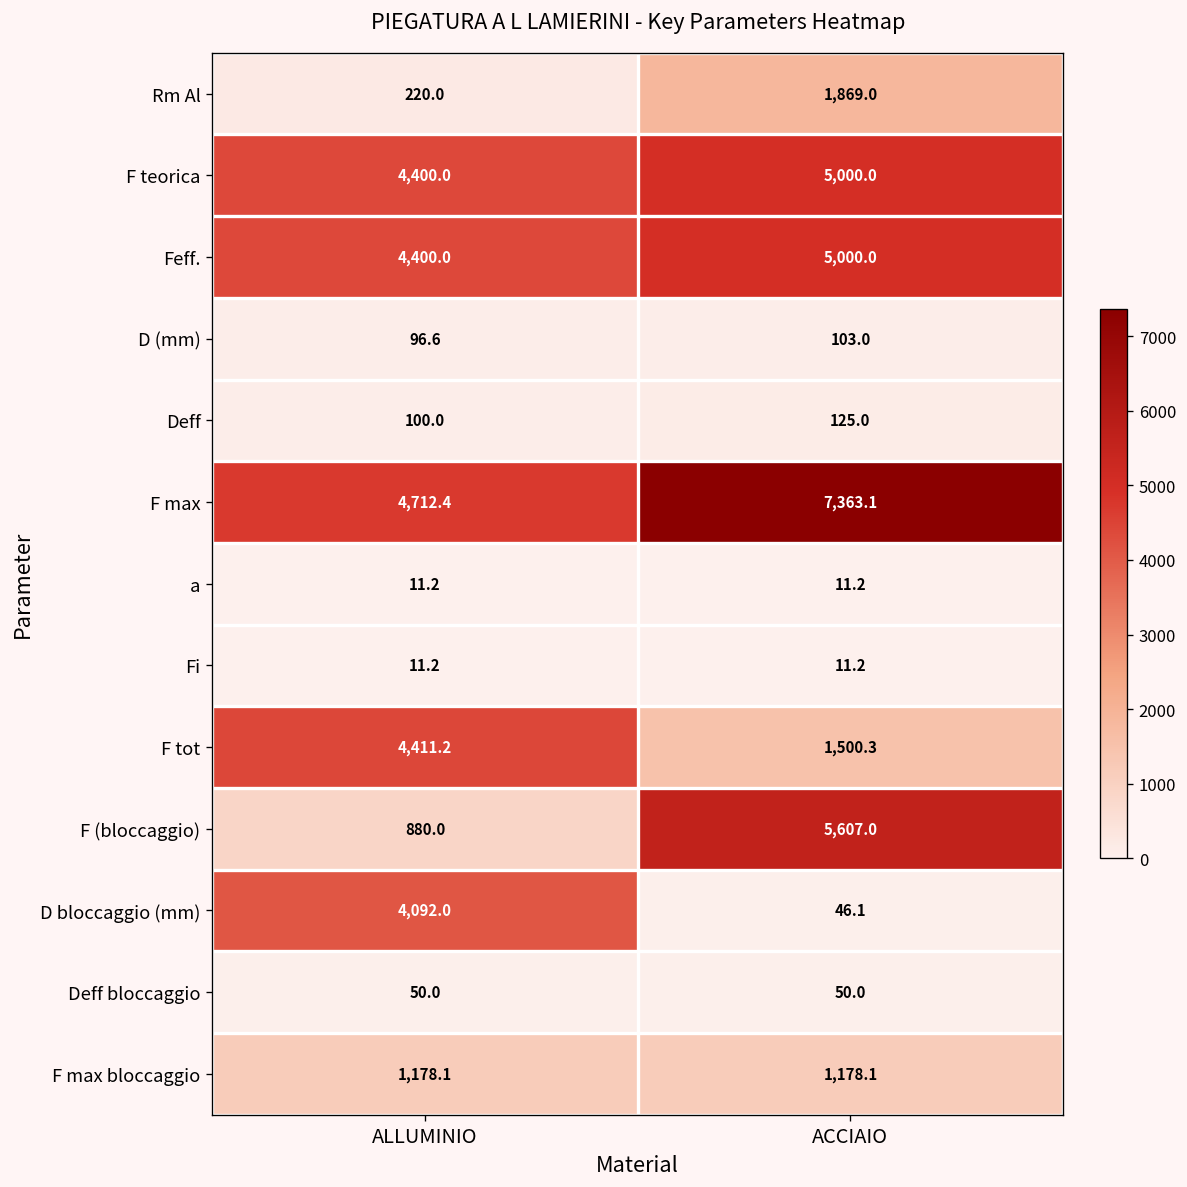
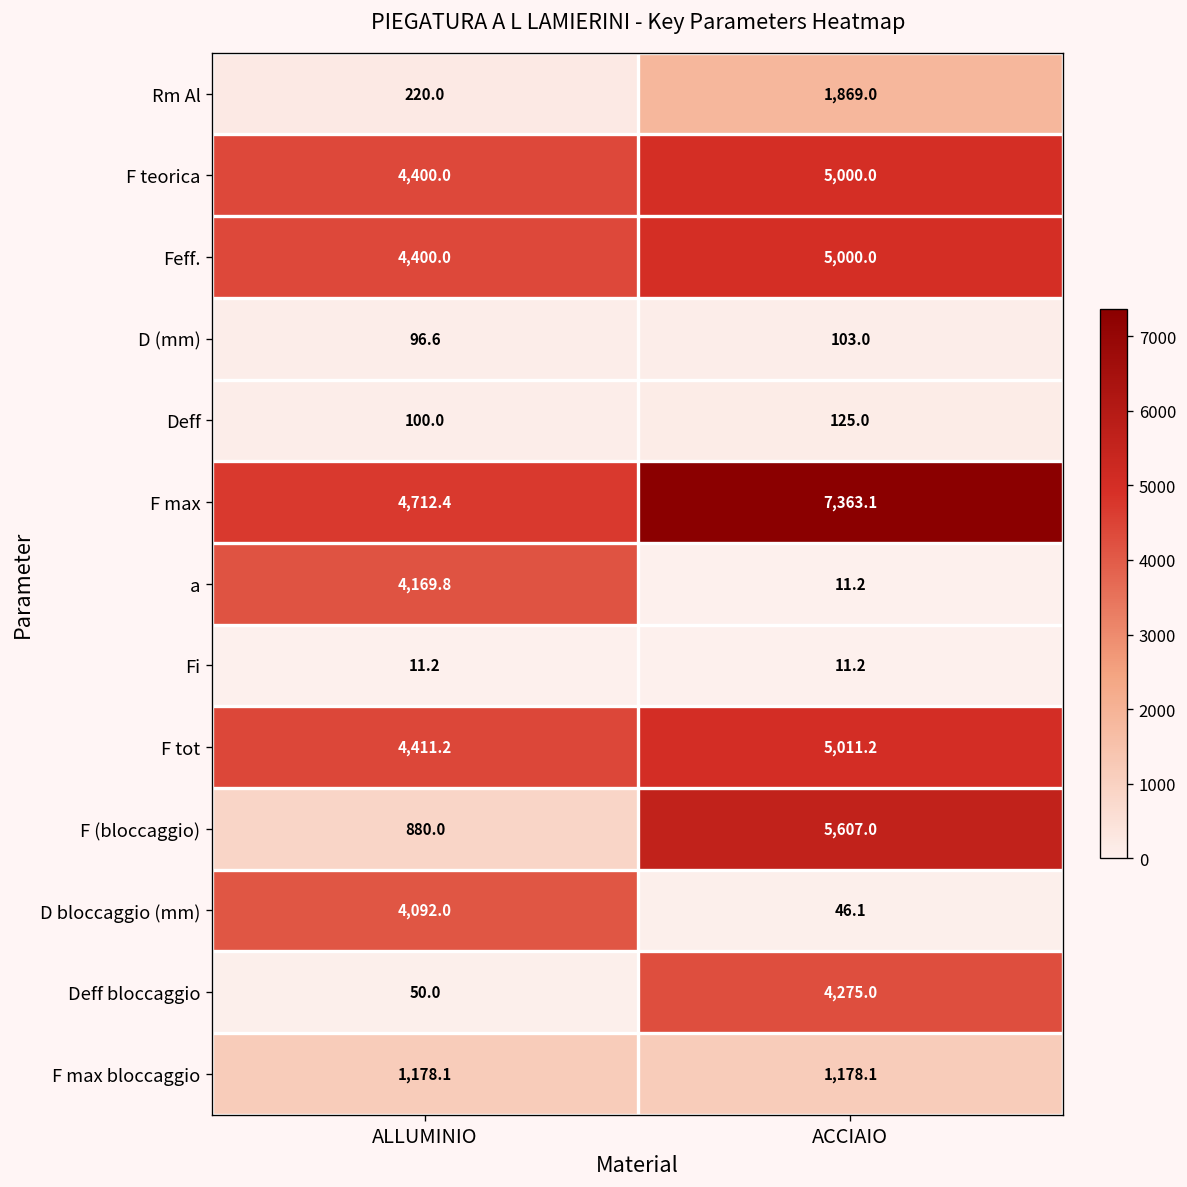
a, ALLUMINIO: 11.2 -> 4,169.8
F tot, ACCIAIO: 1,500.3 -> 5,011.2
Deff bloccaggio, ACCIAIO: 50.0 -> 4,275.0
